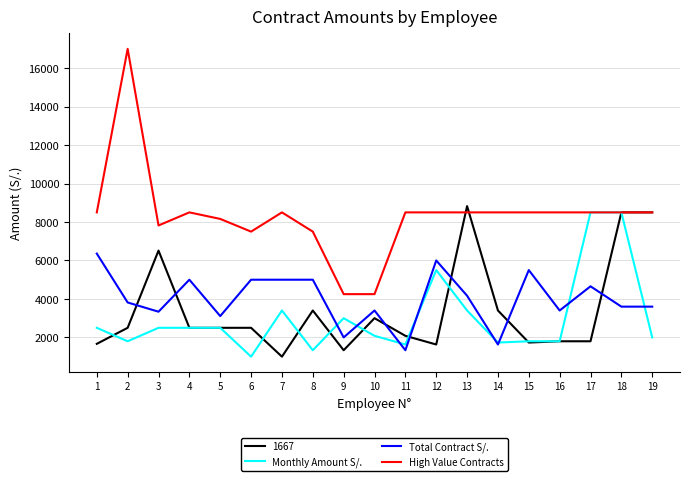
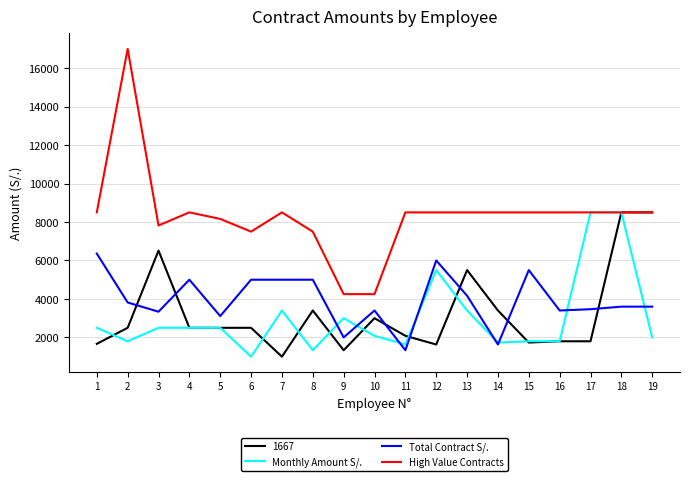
1667, 13: 8800 -> 5500
Total Contract S/., 17: 4700 -> 3500
